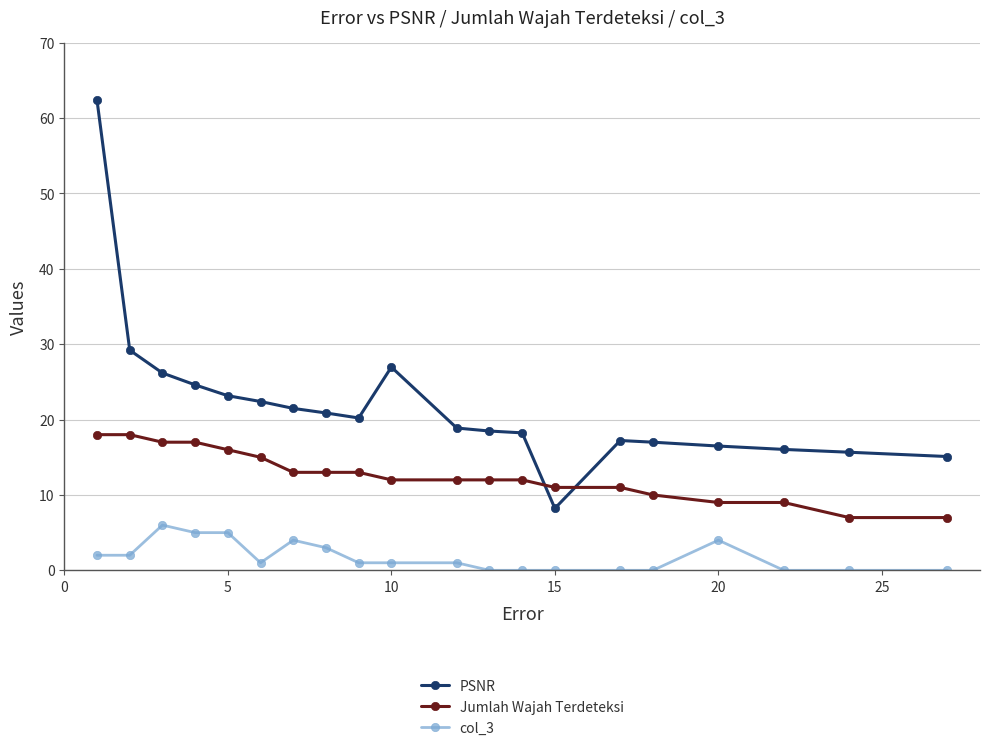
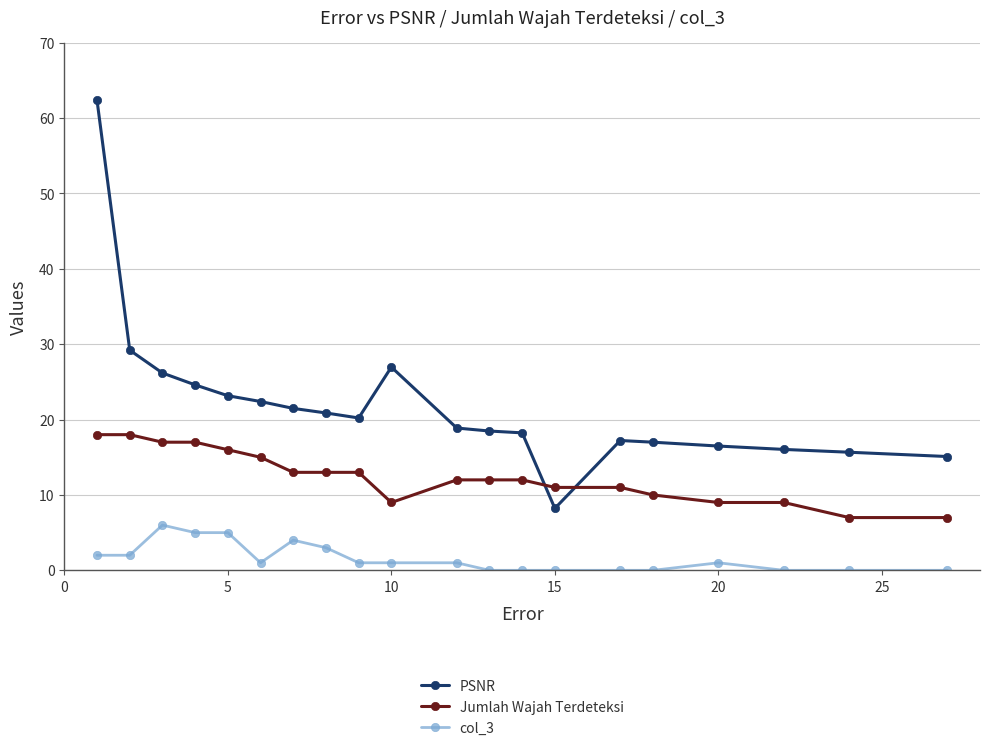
Jumlah Wajah Terdeteksi, 10: 12 -> 9
col_3, 20: 4 -> 1
